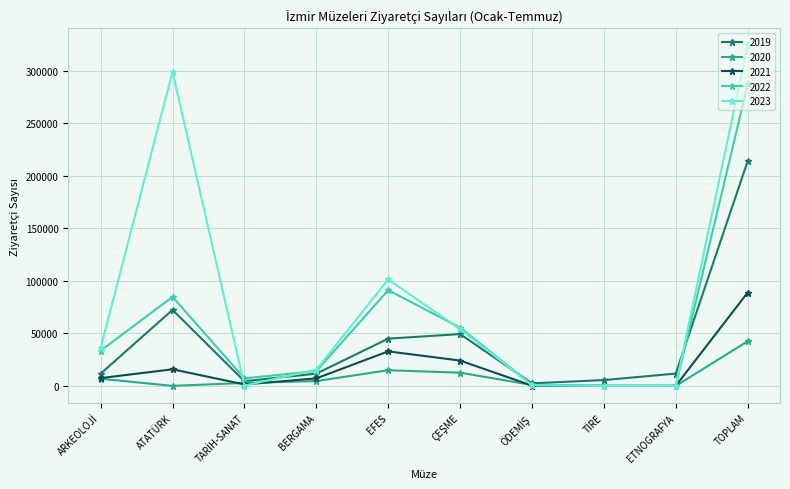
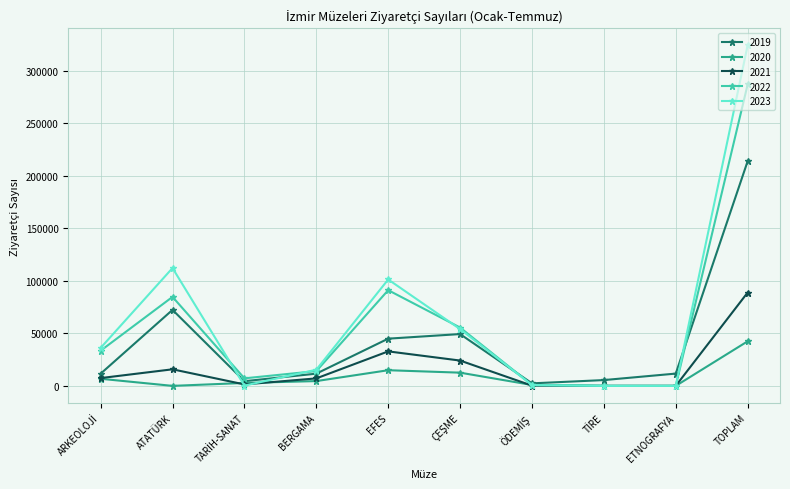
2023, ATATÜRK: 299000 -> 112000
